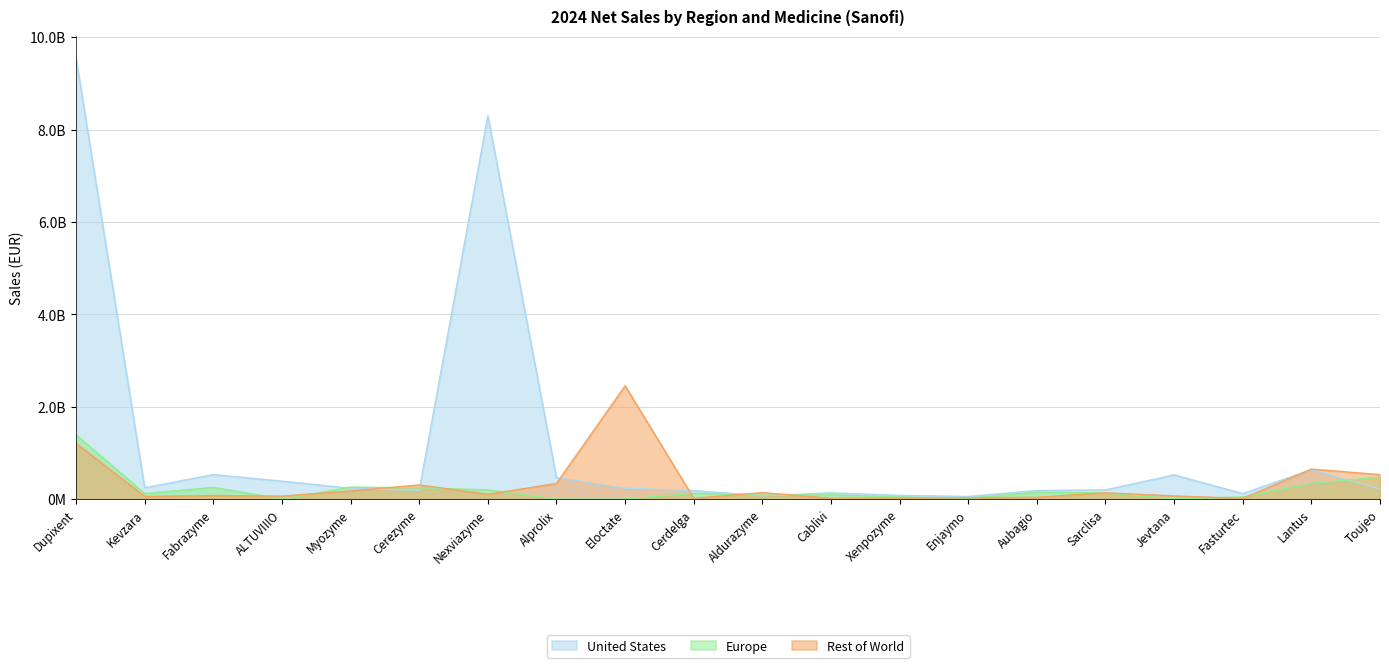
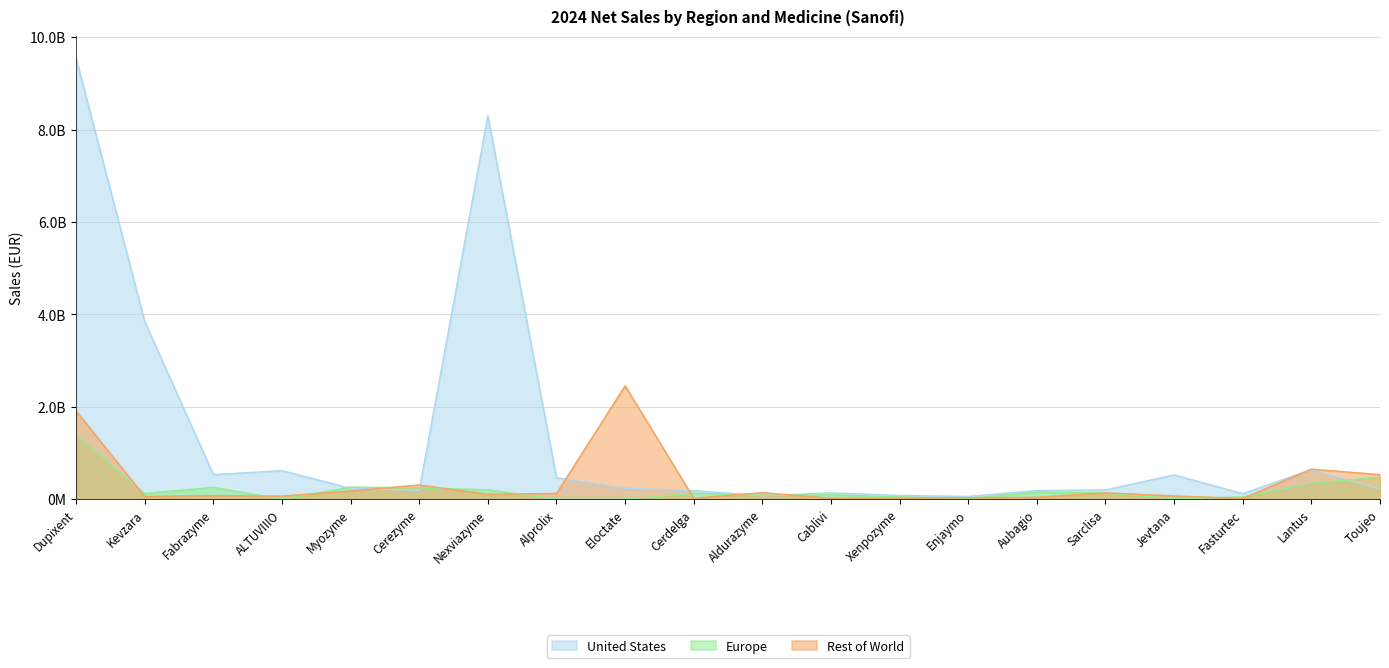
Rest of World, Dupixent: 1200000000 -> 1900000000
United States, Kevzara: 200000000 -> 3800000000
United States, ALTUVIIIO: 400000000 -> 600000000
Rest of World, Alprolix: 300000000 -> 100000000
